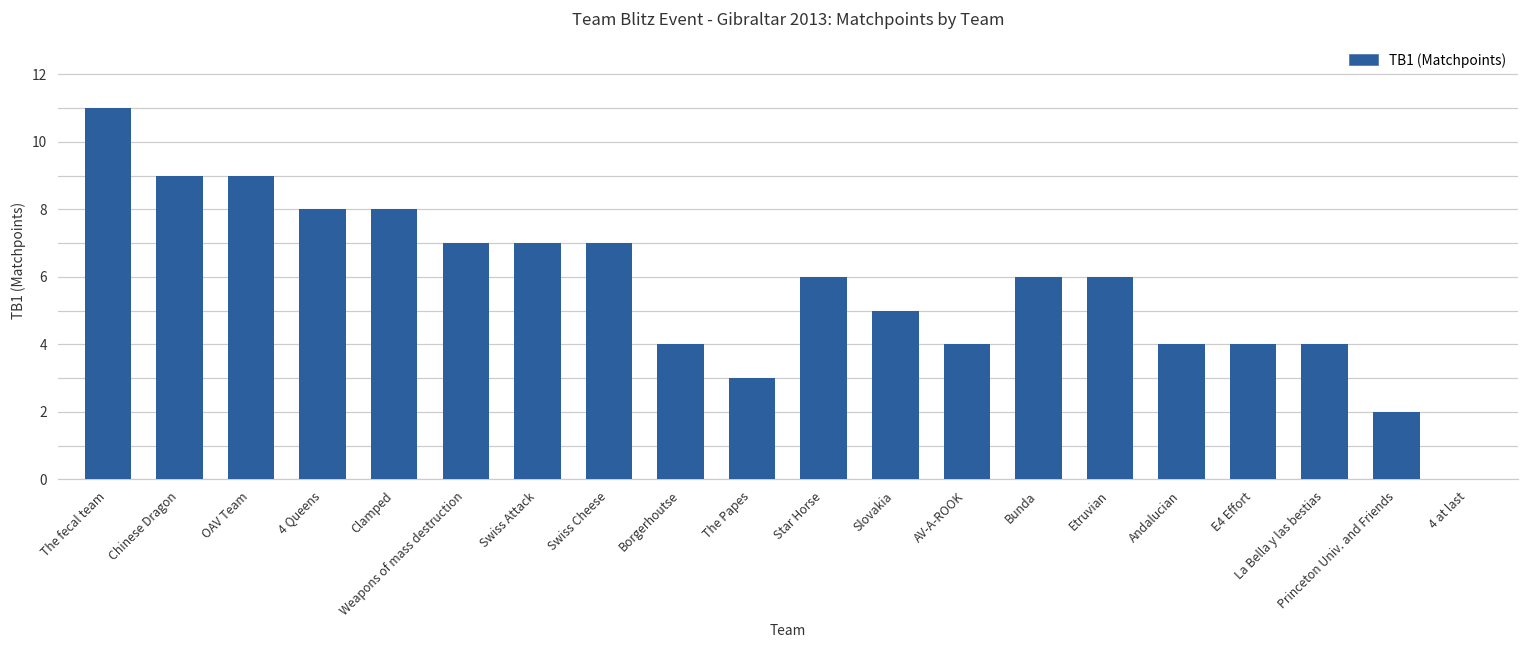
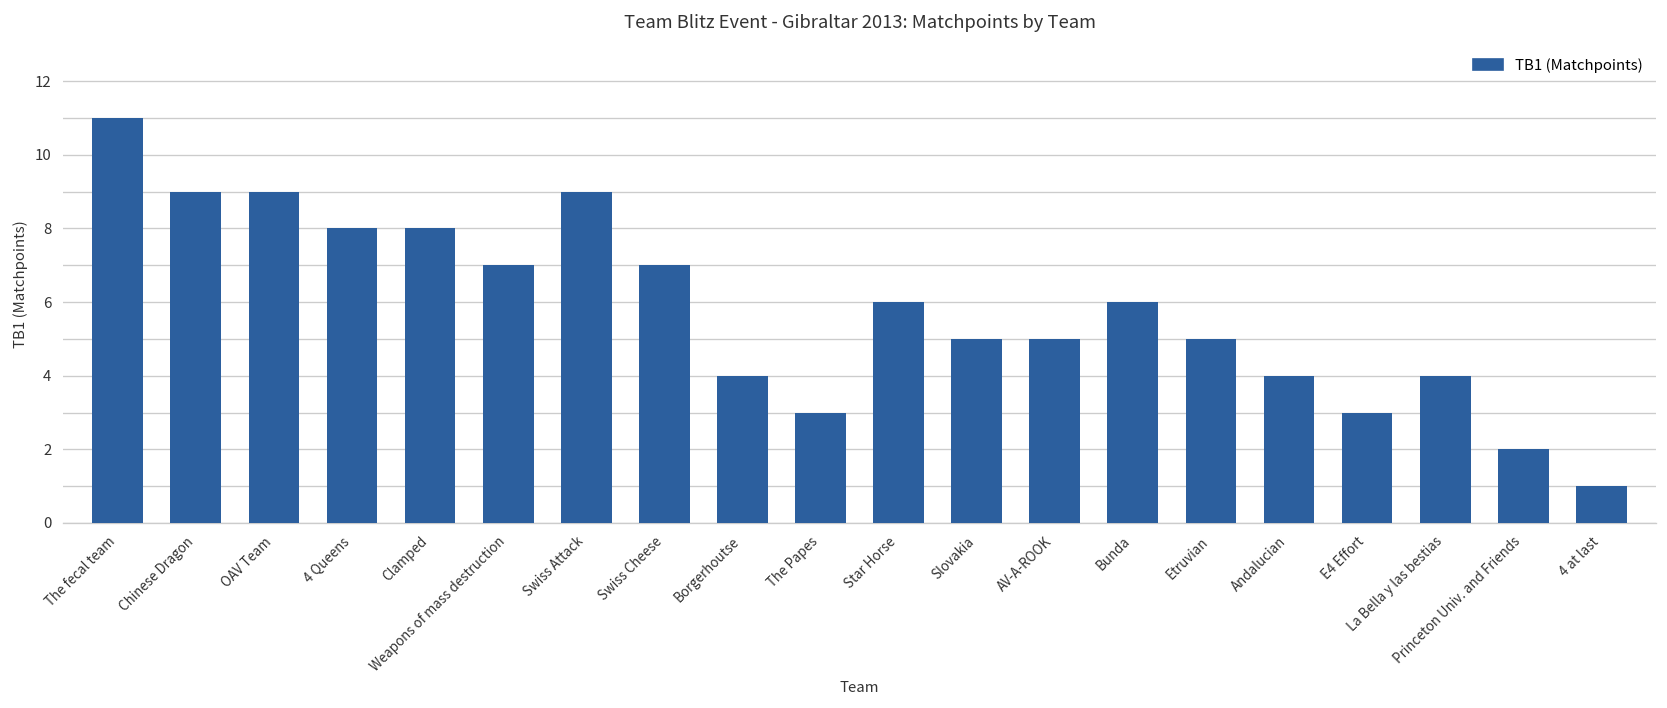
Swiss Attack: 7 -> 9
AV-A-ROOK: 4 -> 5
Etruvian: 6 -> 5
E4 Effort: 4 -> 3
4 at last: 0 -> 1
